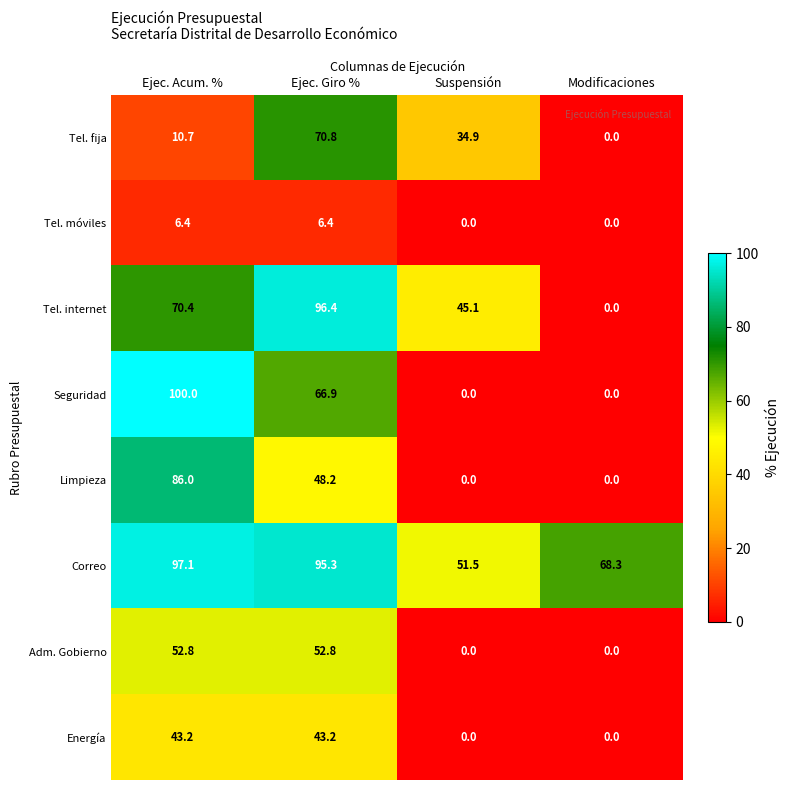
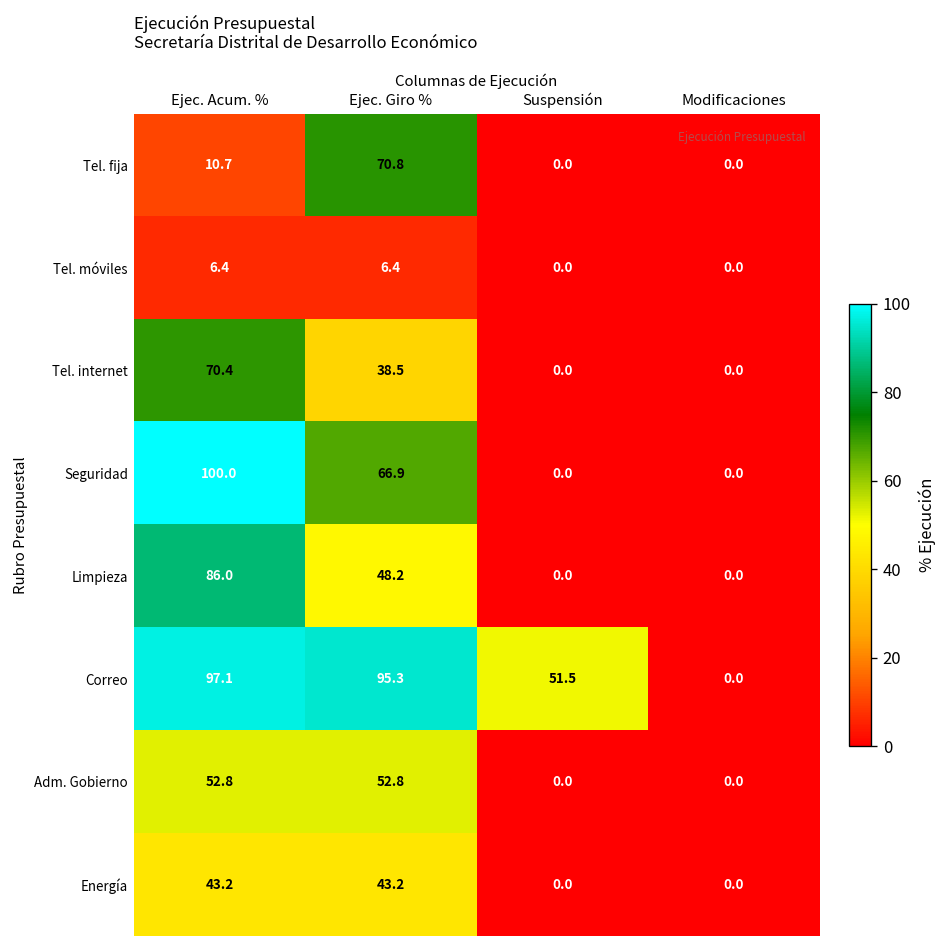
Tel. fija, Suspensión: 34.9 -> 0.0
Tel. internet, Ejec. Giro %: 96.4 -> 38.5
Tel. internet, Suspensión: 45.1 -> 0.0
Correo, Modificaciones: 68.3 -> 0.0
